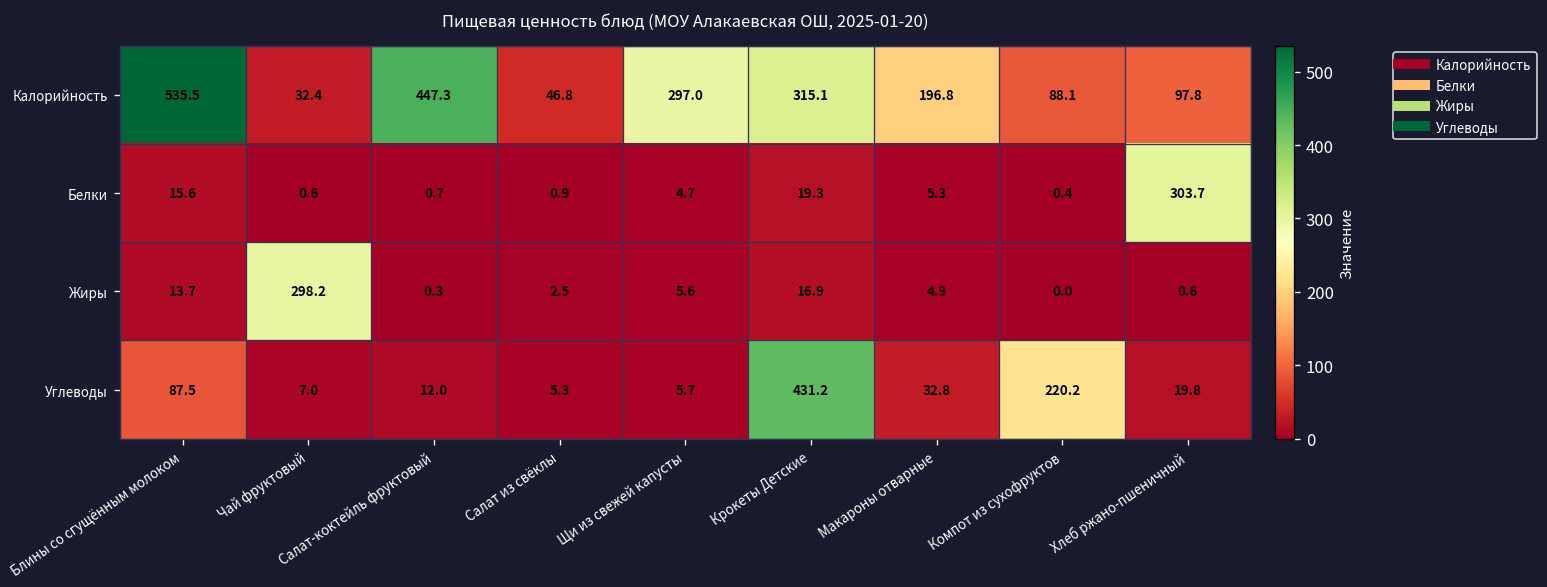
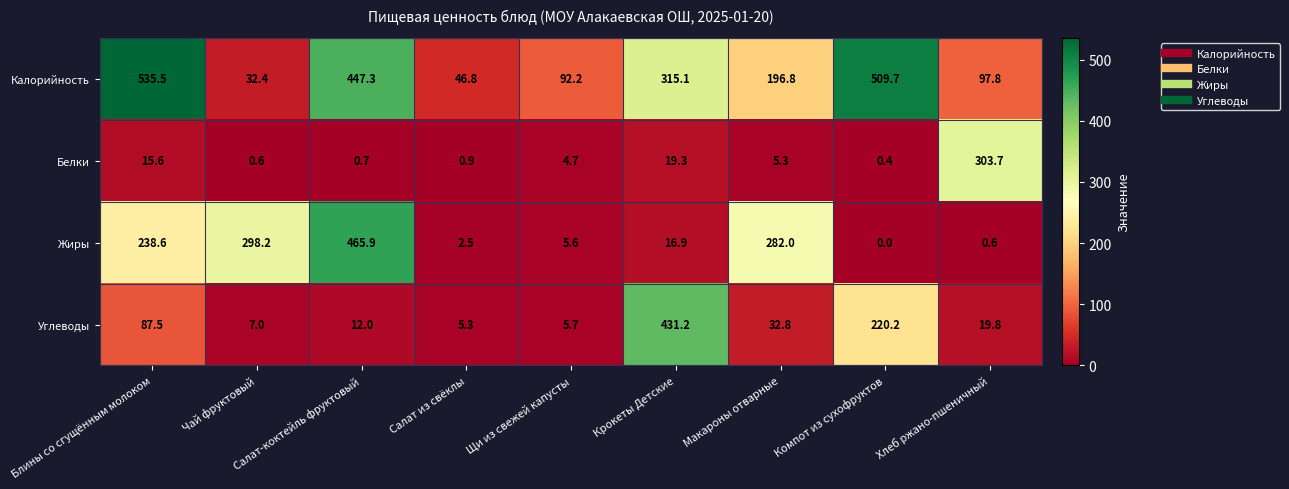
Калорийность, Щи из свежей капусты: 297.0 -> 92.2
Калорийность, Компот из сухофруктов: 88.1 -> 509.7
Жиры, Блины со сгущённым молоком: 13.7 -> 238.6
Жиры, Салат-коктейль фруктовый: 0.3 -> 465.9
Жиры, Макароны отварные: 4.9 -> 282.0
